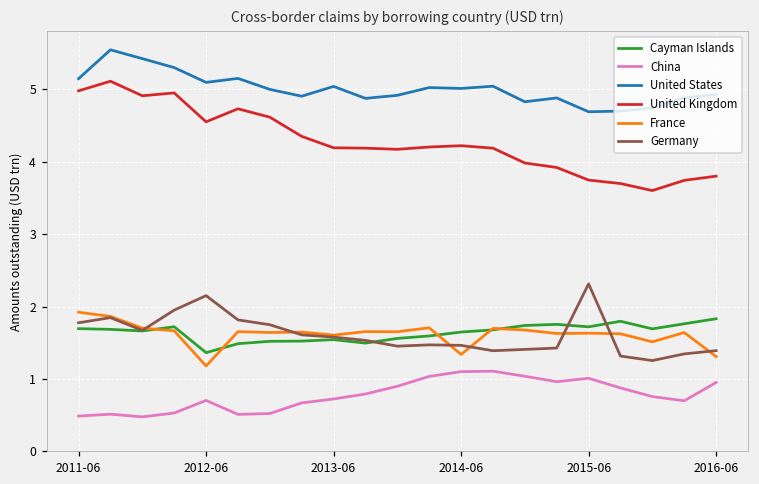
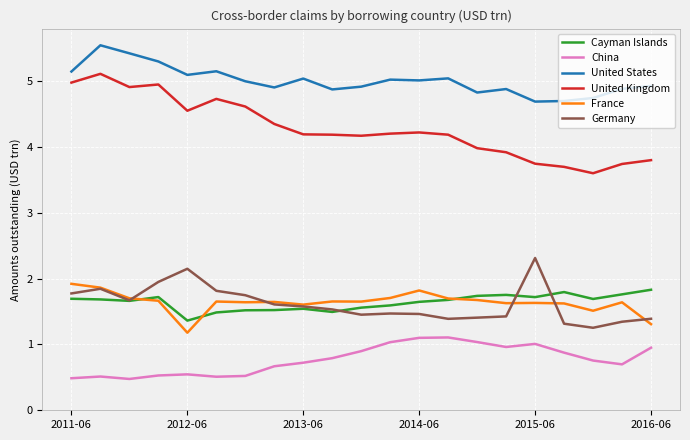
China, 2012-06: 0.7 -> 0.5
France, 2014-06: 1.3 -> 1.8
